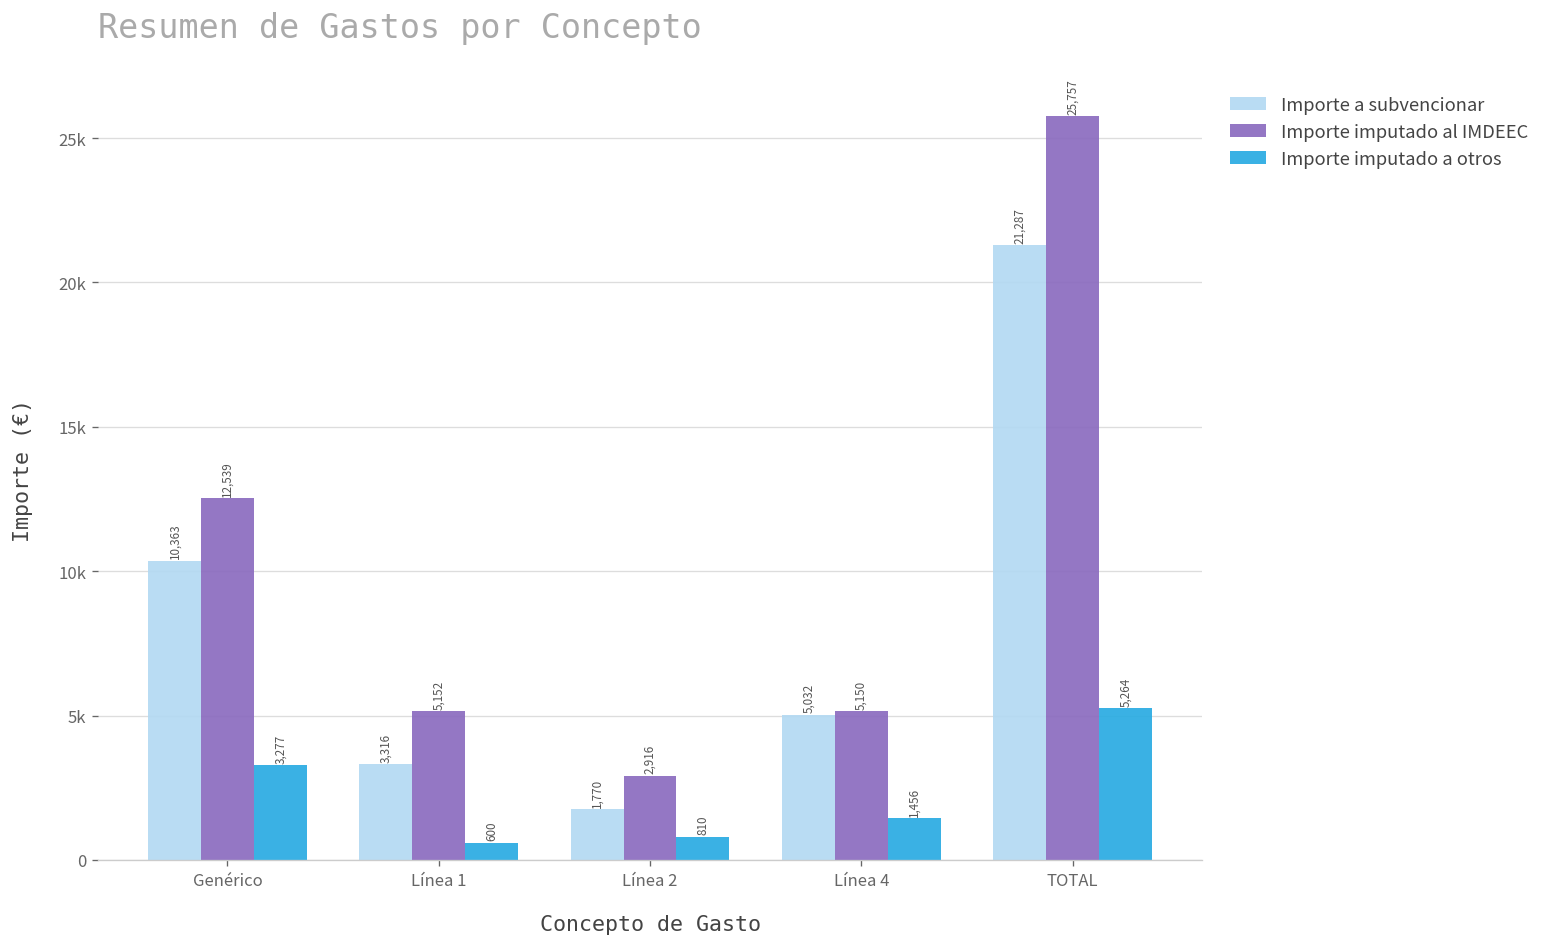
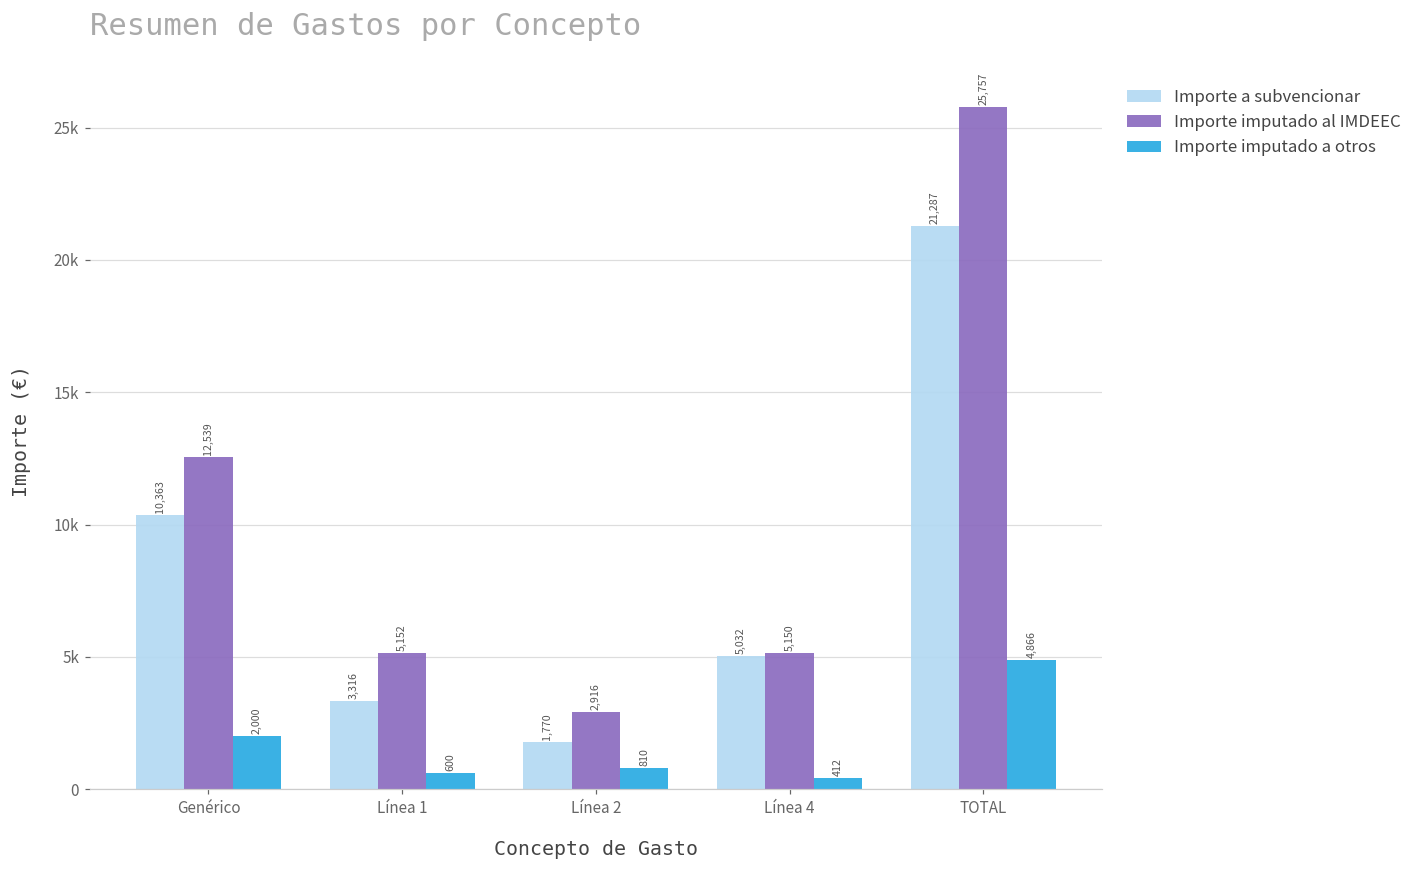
Importe imputado a otros, Genérico: 3,277 -> 2,000
Importe imputado a otros, Línea 4: 1,456 -> 412
Importe imputado a otros, TOTAL: 5,264 -> 4,866
